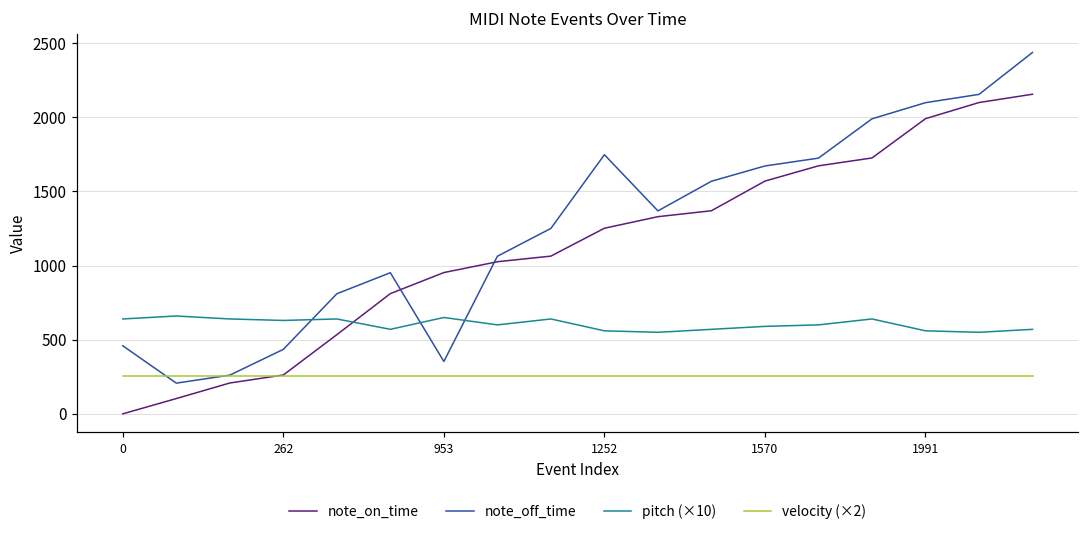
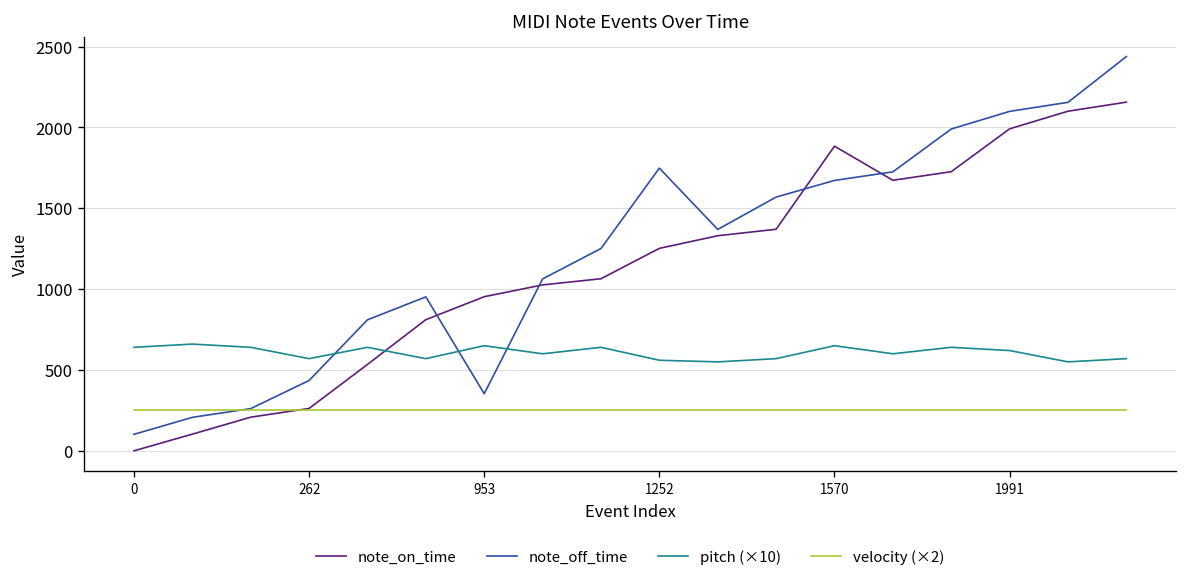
note_off_time, 0: 460 -> 100
pitch (×10), 262: 630 -> 570
note_on_time, 1570: 1570 -> 1880
pitch (×10), 1570: 590 -> 650
pitch (×10), 1991: 560 -> 620
